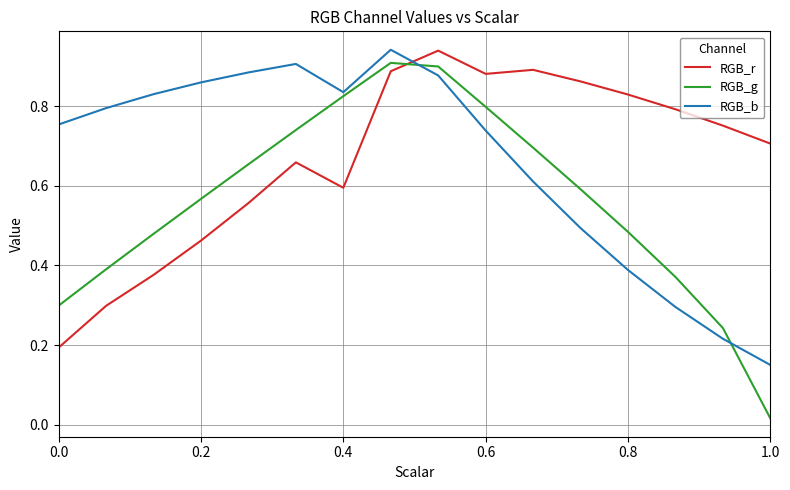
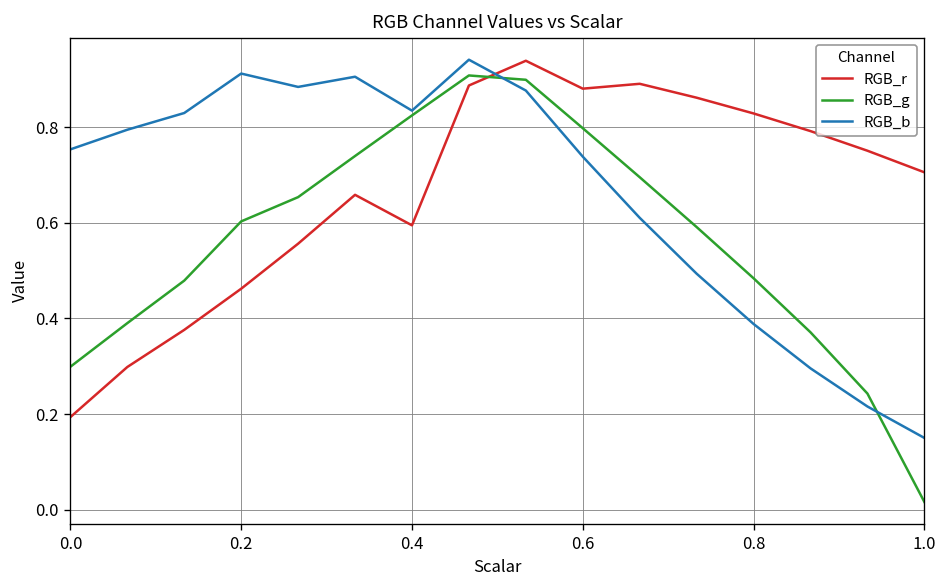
RGB_g, 0.2: 0.57 -> 0.60
RGB_b, 0.2: 0.86 -> 0.91
